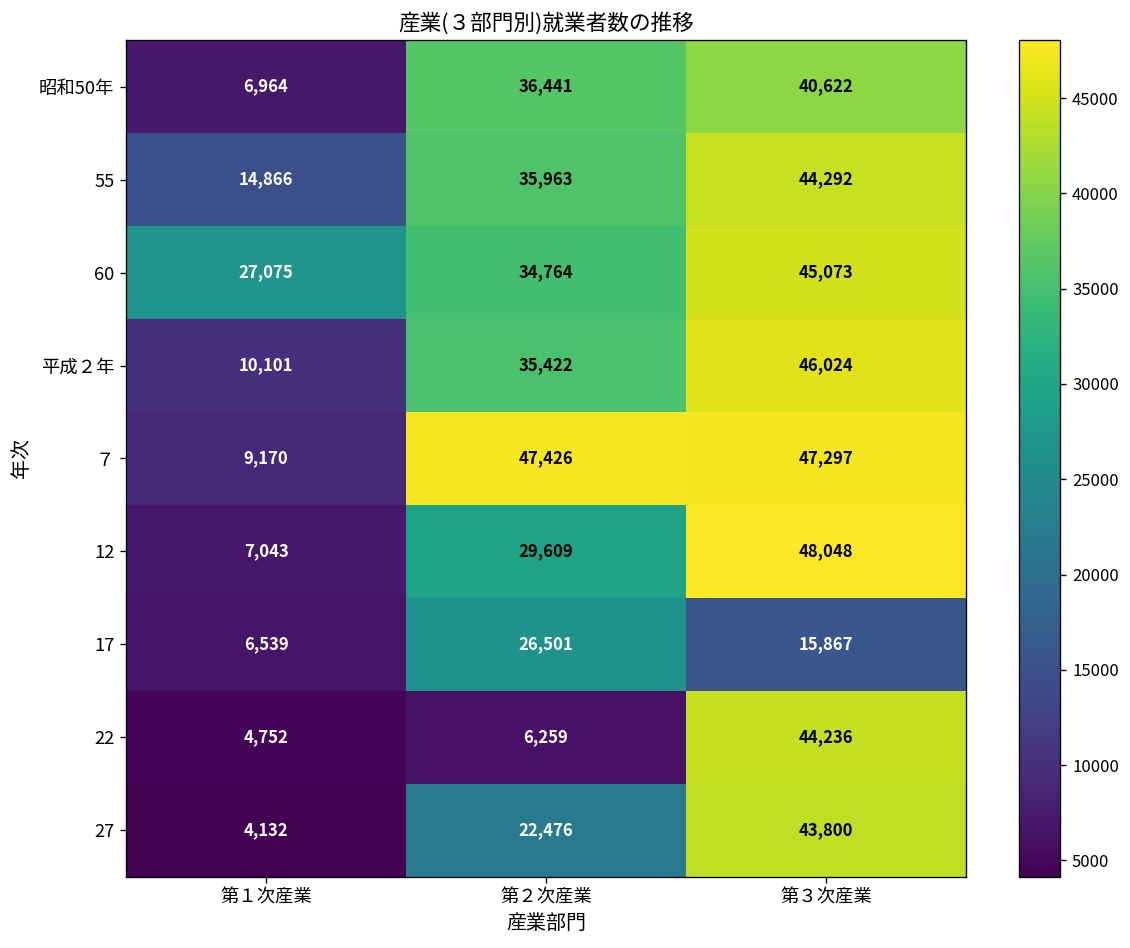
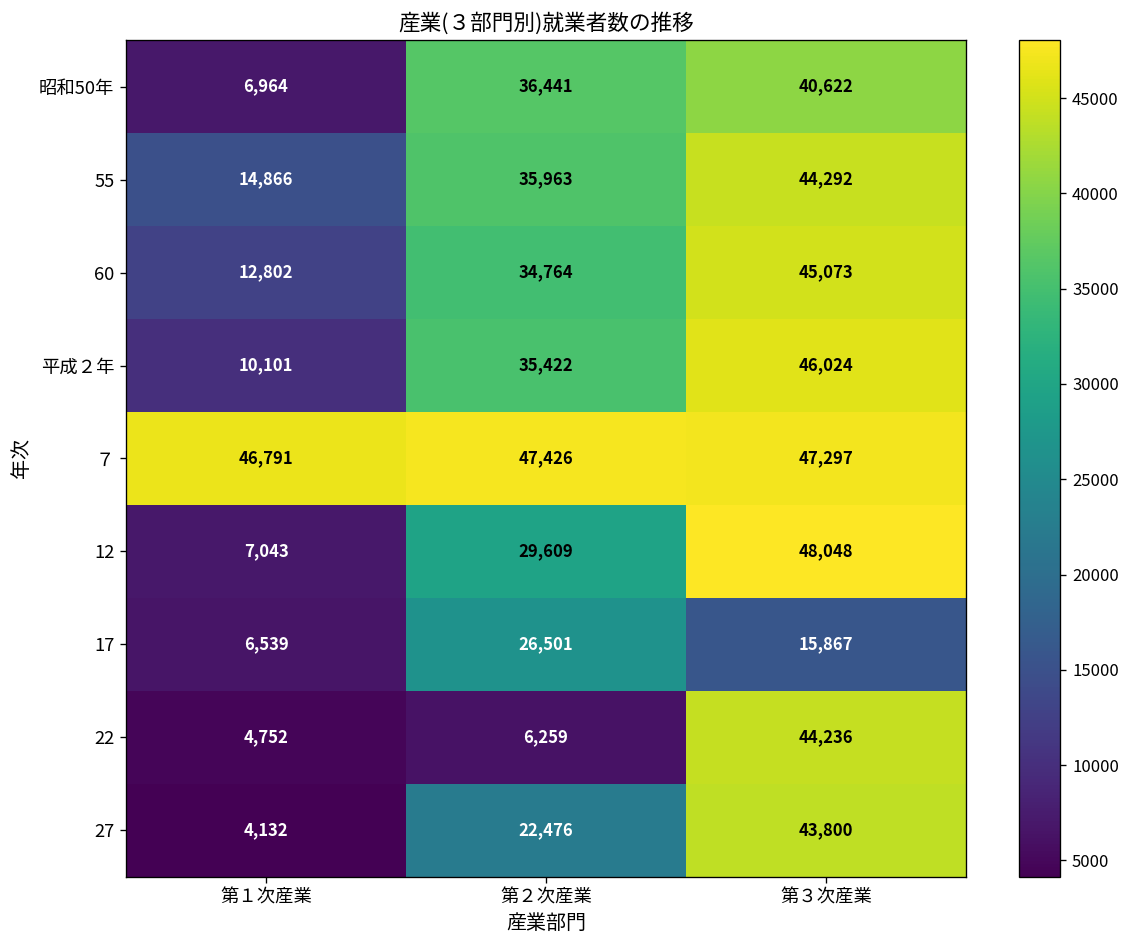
60, 第１次産業: 27,075 -> 12,802
７, 第１次産業: 9,170 -> 46,791
